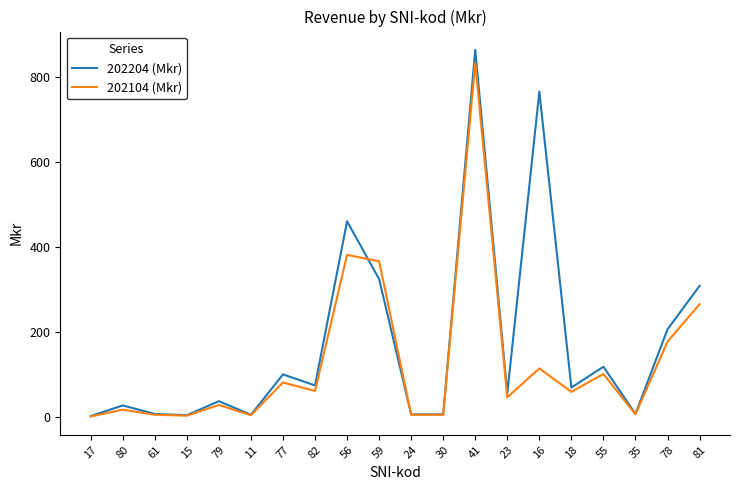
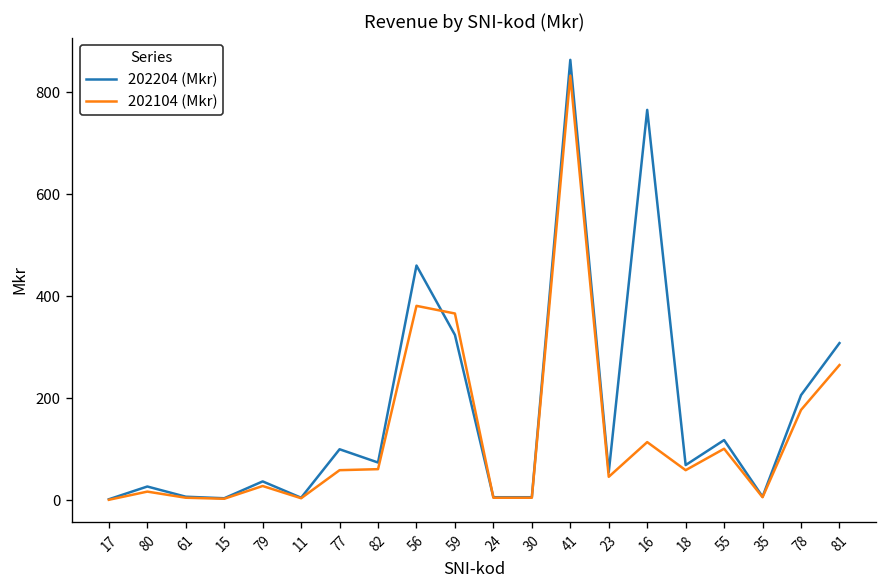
202104 (Mkr), 77: 80 -> 60
